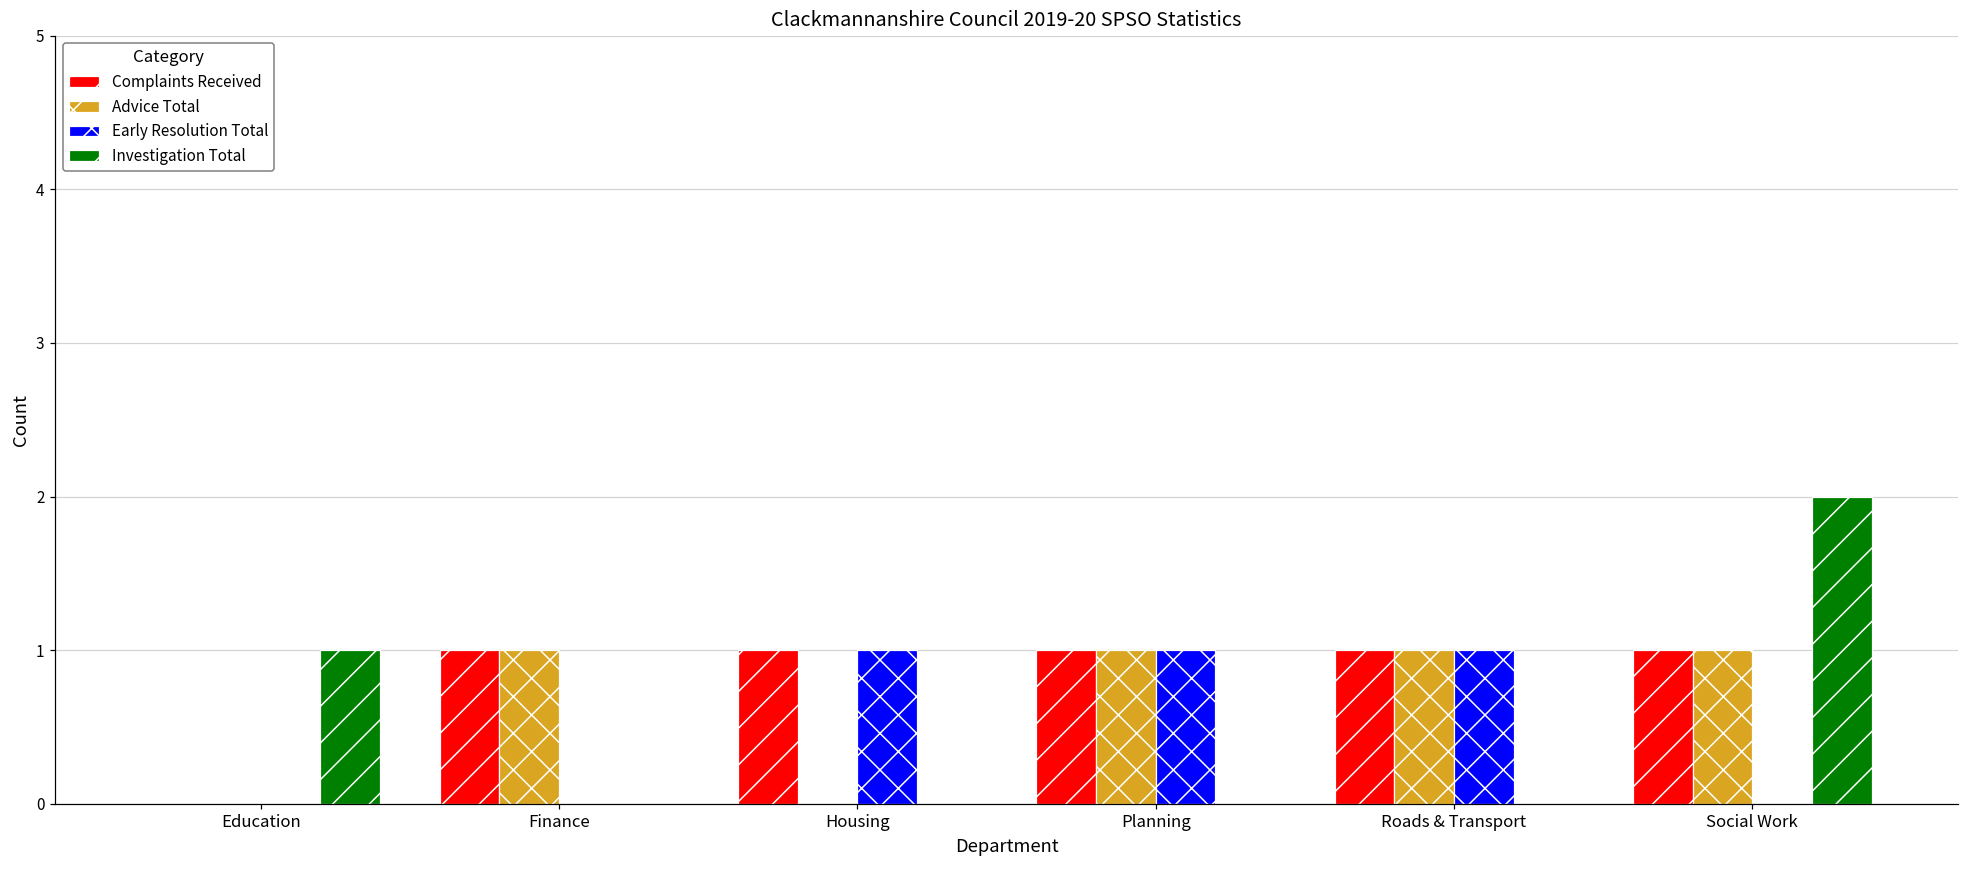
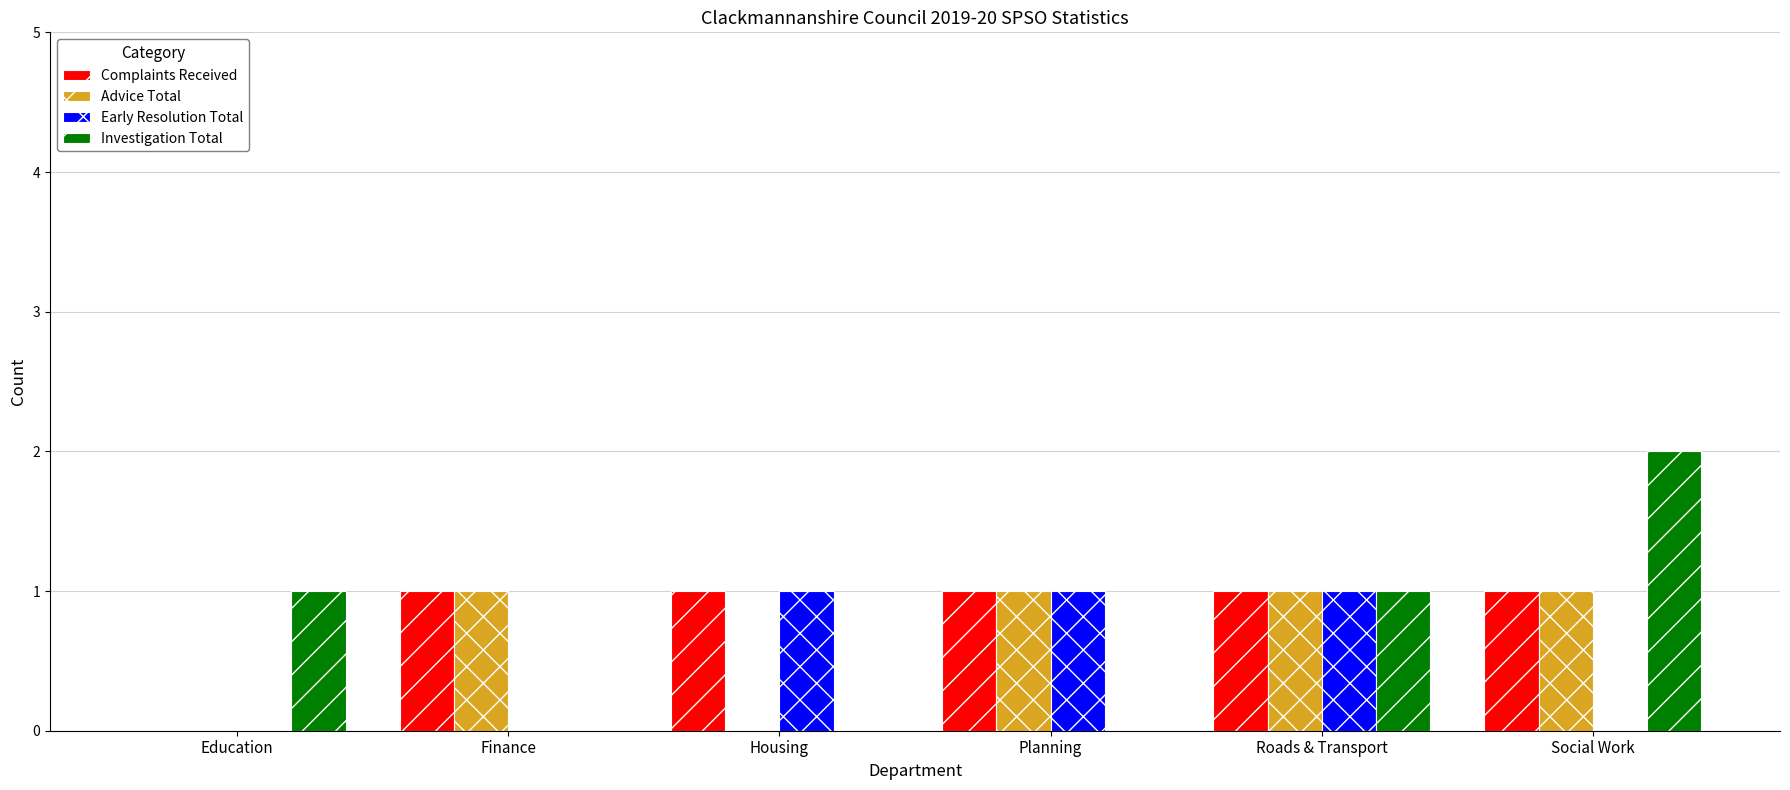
Investigation Total, Roads & Transport: 0 -> 1
